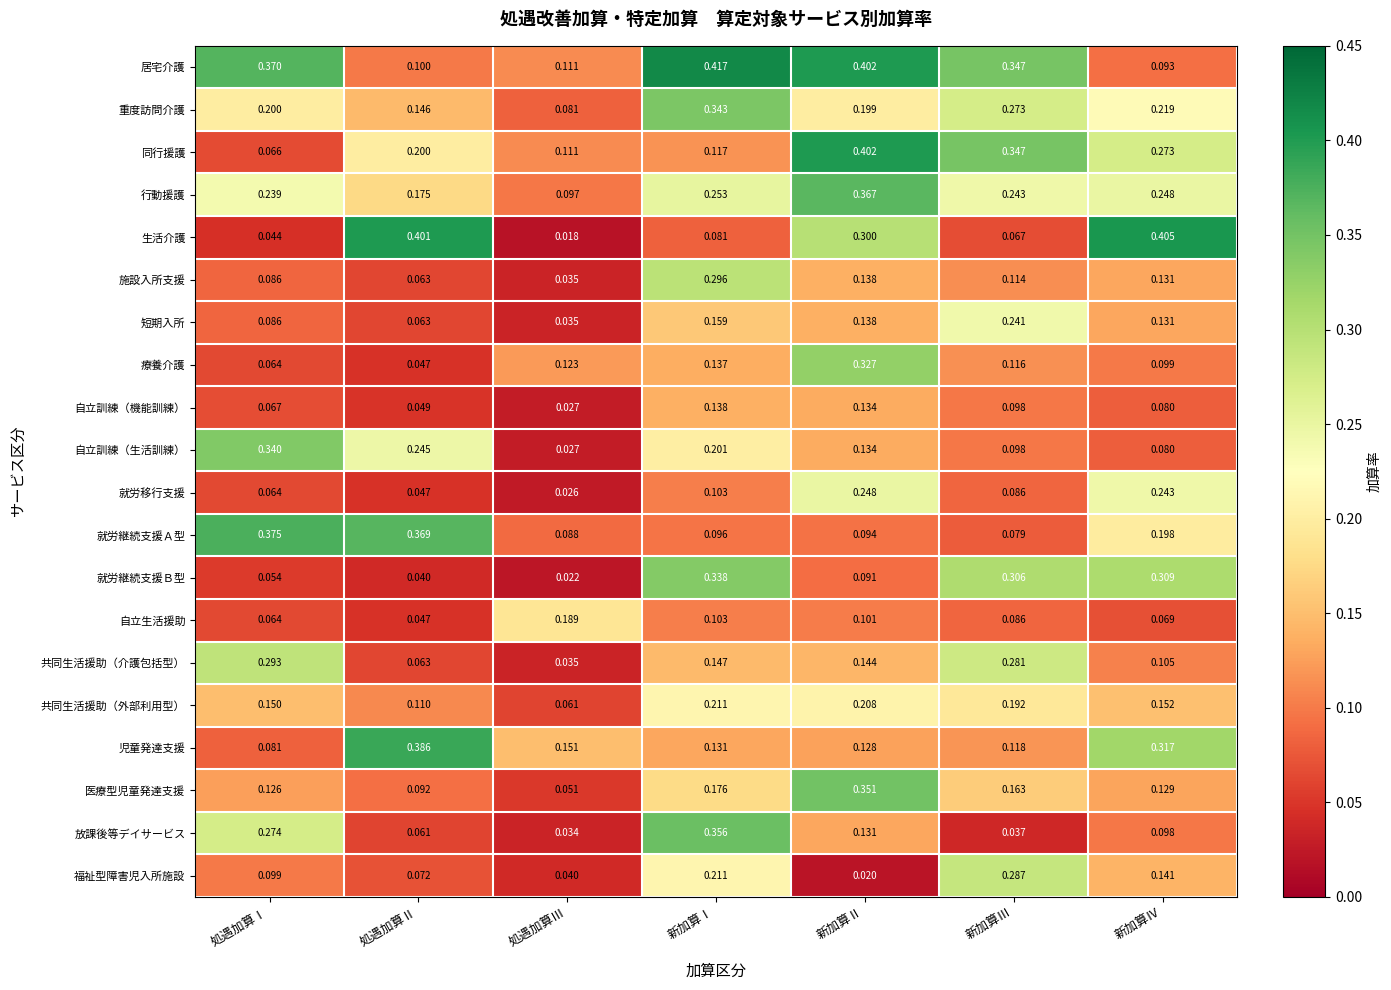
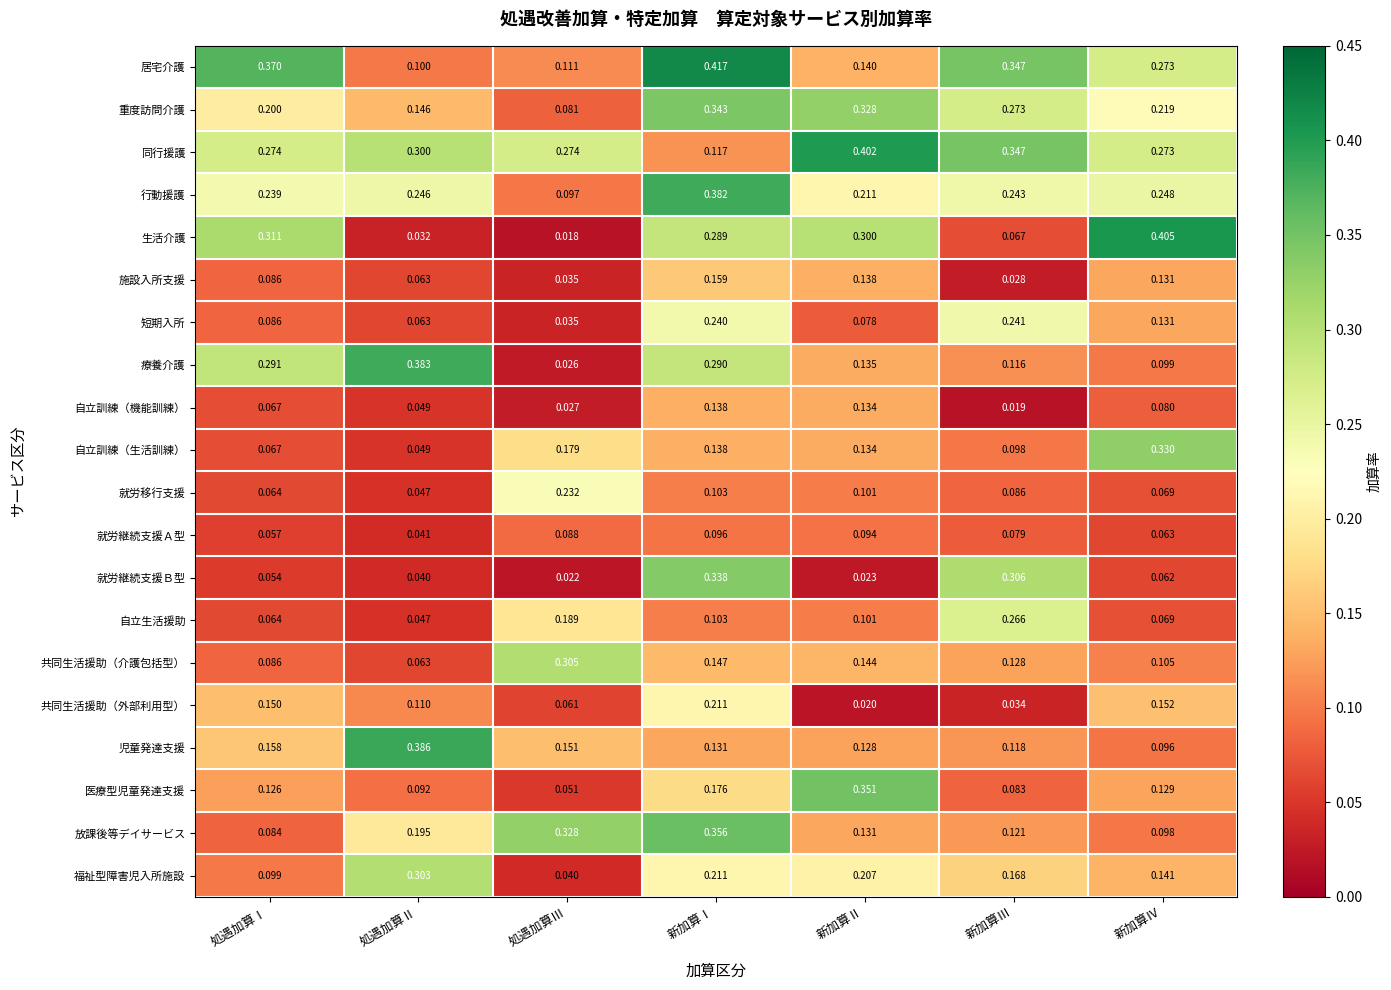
居宅介護, 新加算Ⅱ: 0.402 -> 0.140
居宅介護, 新加算Ⅳ: 0.093 -> 0.273
重度訪問介護, 新加算Ⅱ: 0.199 -> 0.328
同行援護, 処遇加算Ⅰ: 0.066 -> 0.274
同行援護, 処遇加算Ⅱ: 0.200 -> 0.300
同行援護, 処遇加算Ⅲ: 0.111 -> 0.274
行動援護, 処遇加算Ⅱ: 0.175 -> 0.246
行動援護, 新加算Ⅰ: 0.253 -> 0.382
行動援護, 新加算Ⅱ: 0.367 -> 0.211
生活介護, 処遇加算Ⅰ: 0.044 -> 0.311
生活介護, 処遇加算Ⅱ: 0.401 -> 0.032
生活介護, 新加算Ⅰ: 0.081 -> 0.289
施設入所支援, 新加算Ⅰ: 0.296 -> 0.159
施設入所支援, 新加算Ⅲ: 0.114 -> 0.028
短期入所, 新加算Ⅰ: 0.159 -> 0.240
短期入所, 新加算Ⅱ: 0.138 -> 0.078
療養介護, 処遇加算Ⅰ: 0.064 -> 0.291
療養介護, 処遇加算Ⅱ: 0.047 -> 0.383
療養介護, 処遇加算Ⅲ: 0.123 -> 0.026
療養介護, 新加算Ⅰ: 0.137 -> 0.290
療養介護, 新加算Ⅱ: 0.327 -> 0.135
自立訓練（機能訓練）, 新加算Ⅲ: 0.098 -> 0.019
自立訓練（生活訓練）, 処遇加算Ⅰ: 0.340 -> 0.067
自立訓練（生活訓練）, 処遇加算Ⅱ: 0.245 -> 0.049
自立訓練（生活訓練）, 処遇加算Ⅲ: 0.027 -> 0.179
自立訓練（生活訓練）, 新加算Ⅰ: 0.201 -> 0.138
自立訓練（生活訓練）, 新加算Ⅳ: 0.080 -> 0.330
就労移行支援, 処遇加算Ⅲ: 0.026 -> 0.232
就労移行支援, 新加算Ⅱ: 0.248 -> 0.101
就労移行支援, 新加算Ⅳ: 0.243 -> 0.069
就労継続支援Ａ型, 処遇加算Ⅰ: 0.375 -> 0.057
就労継続支援Ａ型, 処遇加算Ⅱ: 0.369 -> 0.041
就労継続支援Ａ型, 新加算Ⅳ: 0.198 -> 0.063
就労継続支援Ｂ型, 新加算Ⅱ: 0.091 -> 0.023
就労継続支援Ｂ型, 新加算Ⅳ: 0.309 -> 0.062
自立生活援助, 新加算Ⅲ: 0.086 -> 0.266
共同生活援助（介護包括型）, 処遇加算Ⅰ: 0.293 -> 0.086
共同生活援助（介護包括型）, 処遇加算Ⅲ: 0.035 -> 0.305
共同生活援助（介護包括型）, 新加算Ⅲ: 0.281 -> 0.128
共同生活援助（外部利用型）, 新加算Ⅱ: 0.208 -> 0.020
共同生活援助（外部利用型）, 新加算Ⅲ: 0.192 -> 0.034
児童発達支援, 処遇加算Ⅰ: 0.081 -> 0.158
児童発達支援, 新加算Ⅳ: 0.317 -> 0.096
医療型児童発達支援, 新加算Ⅲ: 0.163 -> 0.083
放課後等デイサービス, 処遇加算Ⅰ: 0.274 -> 0.084
放課後等デイサービス, 処遇加算Ⅱ: 0.061 -> 0.195
放課後等デイサービス, 処遇加算Ⅲ: 0.034 -> 0.328
放課後等デイサービス, 新加算Ⅲ: 0.037 -> 0.121
福祉型障害児入所施設, 処遇加算Ⅱ: 0.072 -> 0.303
福祉型障害児入所施設, 新加算Ⅱ: 0.020 -> 0.207
福祉型障害児入所施設, 新加算Ⅲ: 0.287 -> 0.168
